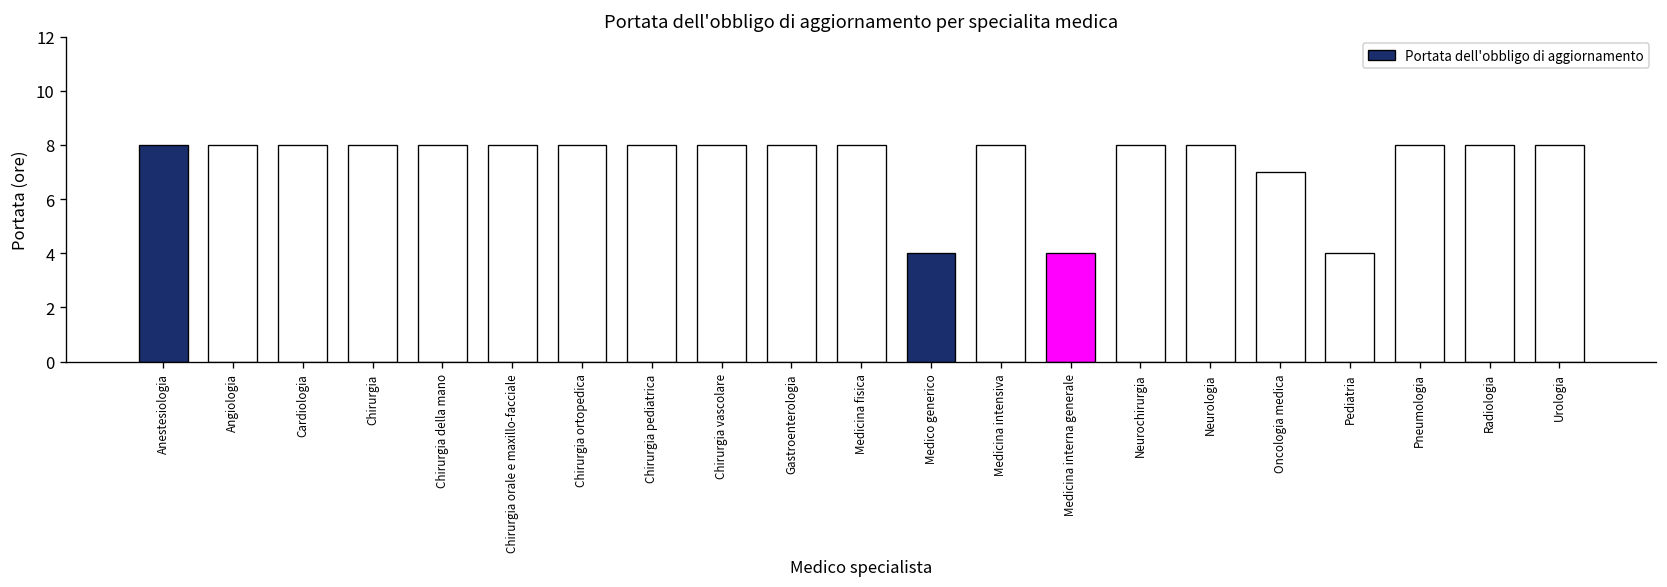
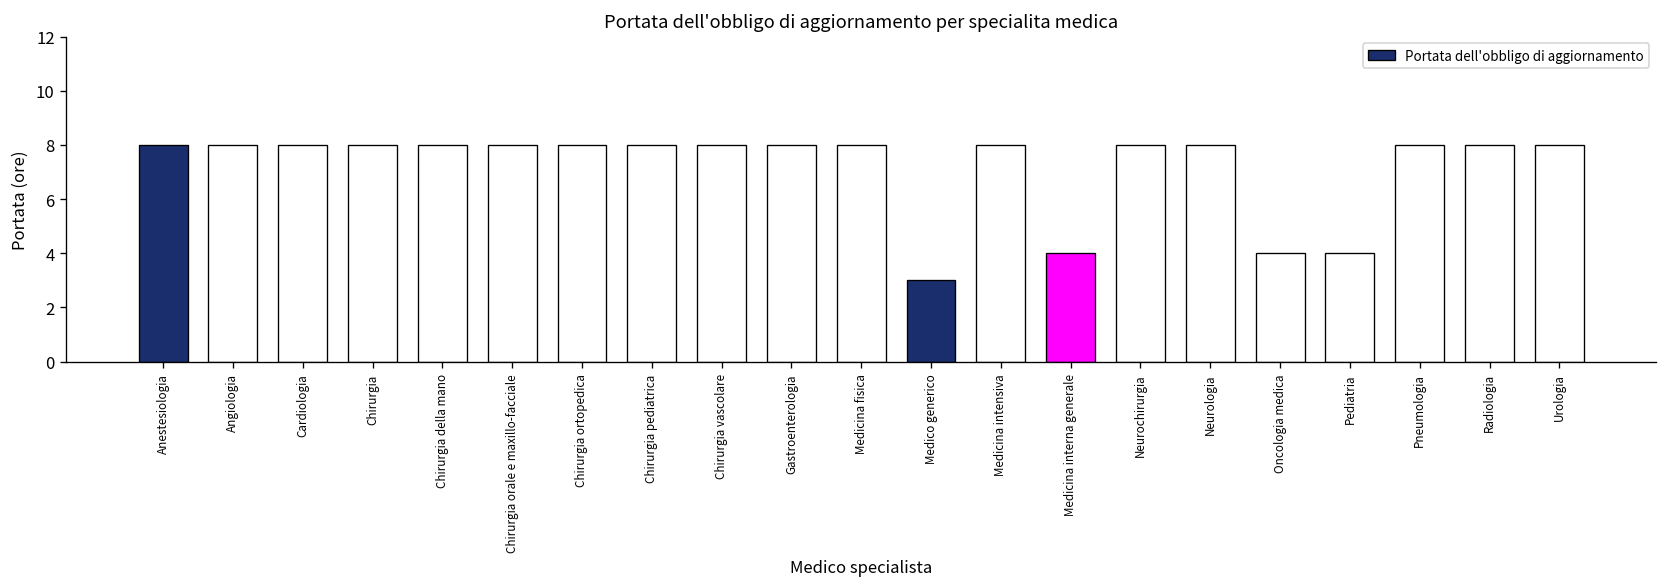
Medico generico: 4 -> 3
Oncologia medica: 7 -> 4
